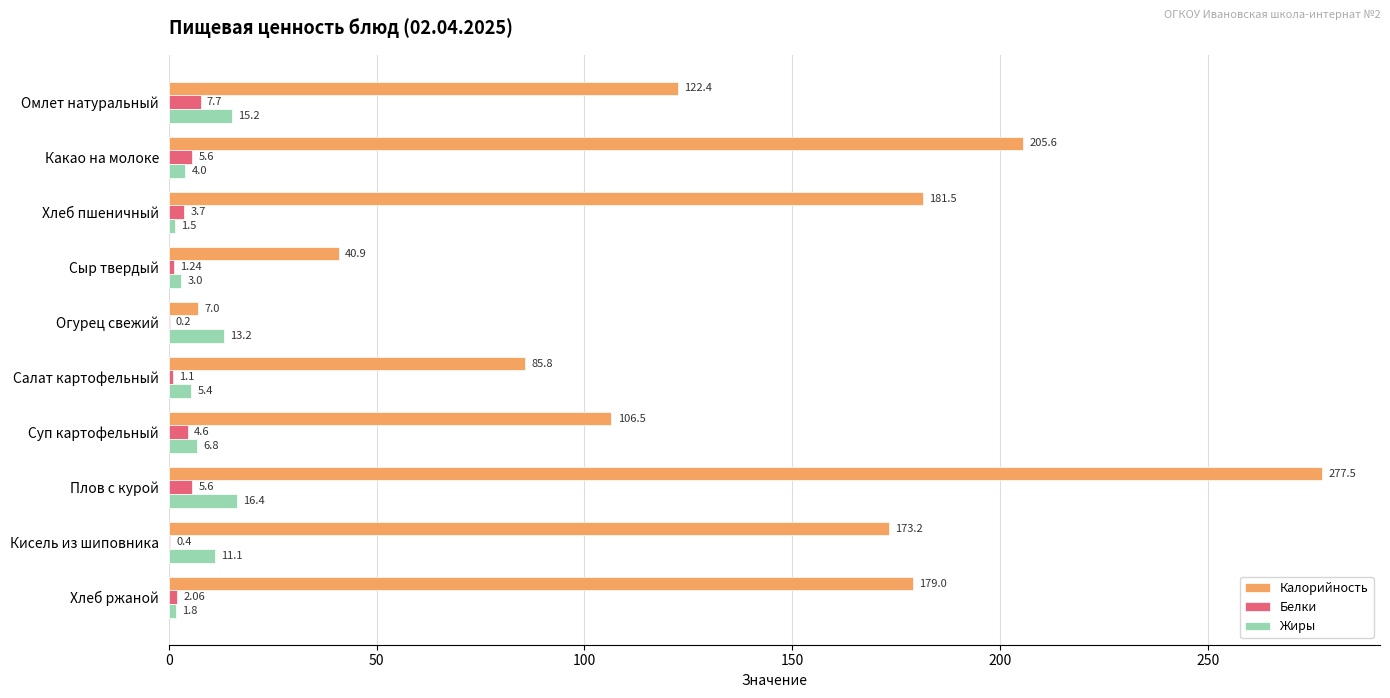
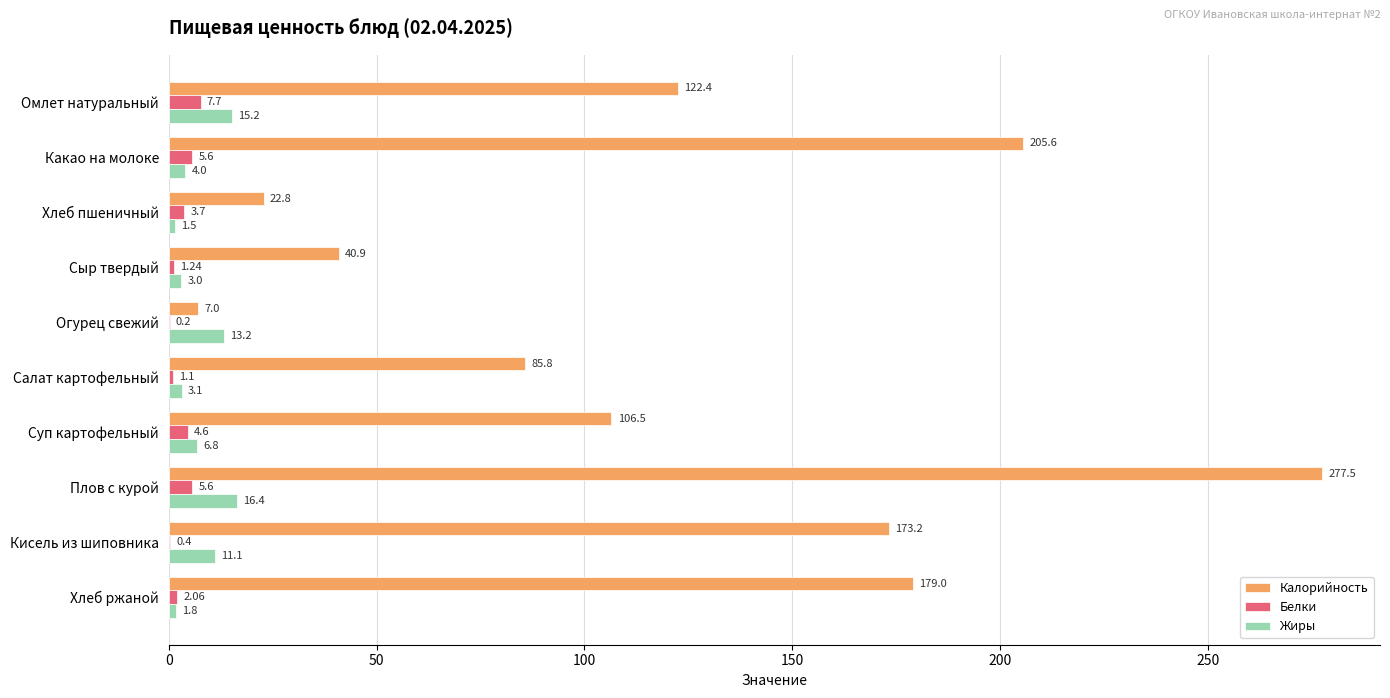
Калорийность, Хлеб пшеничный: 181.5 -> 22.8
Жиры, Салат картофельный: 5.4 -> 3.1
